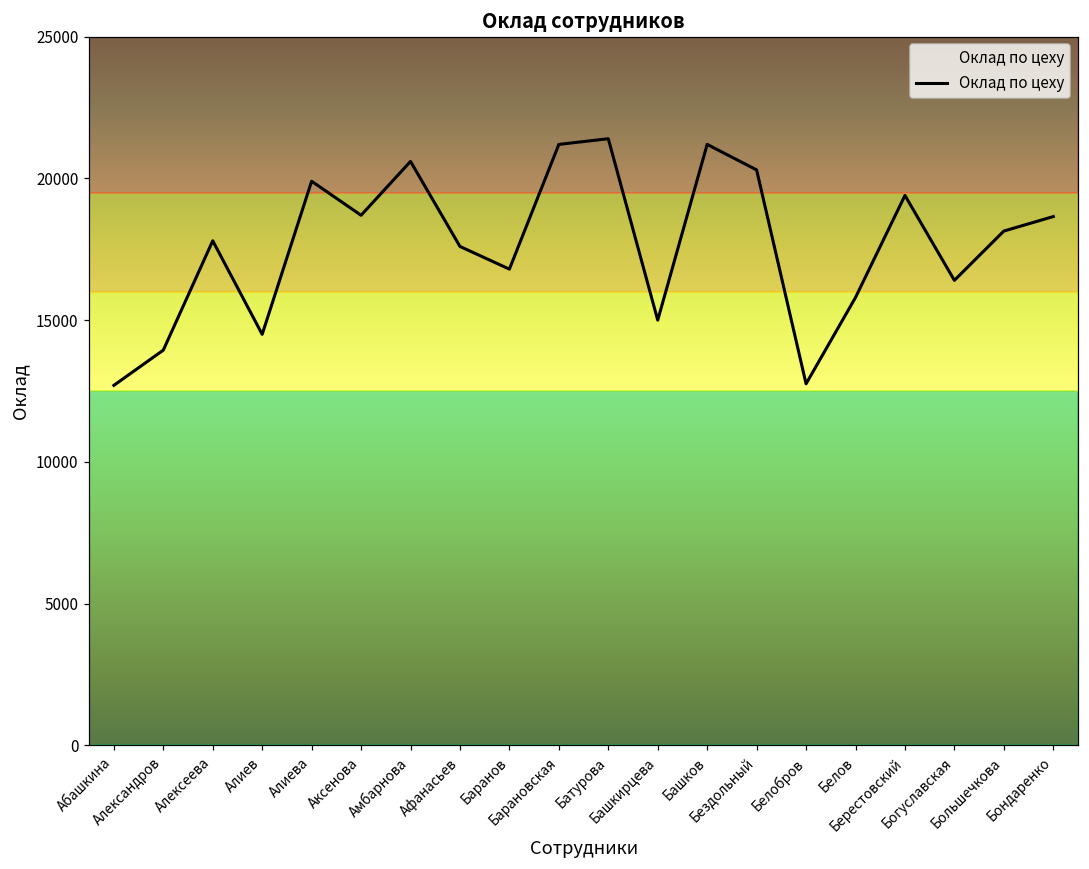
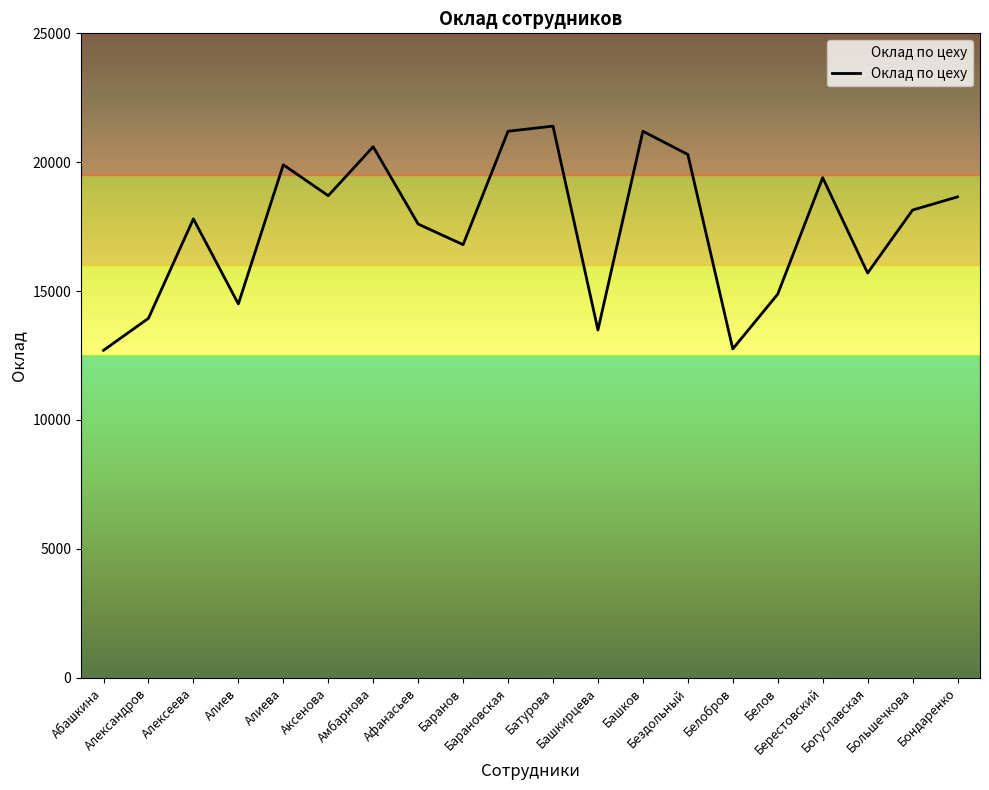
Башкирцева: 15000 -> 13500
Белов: 15800 -> 14900
Богуславская: 16400 -> 15700
